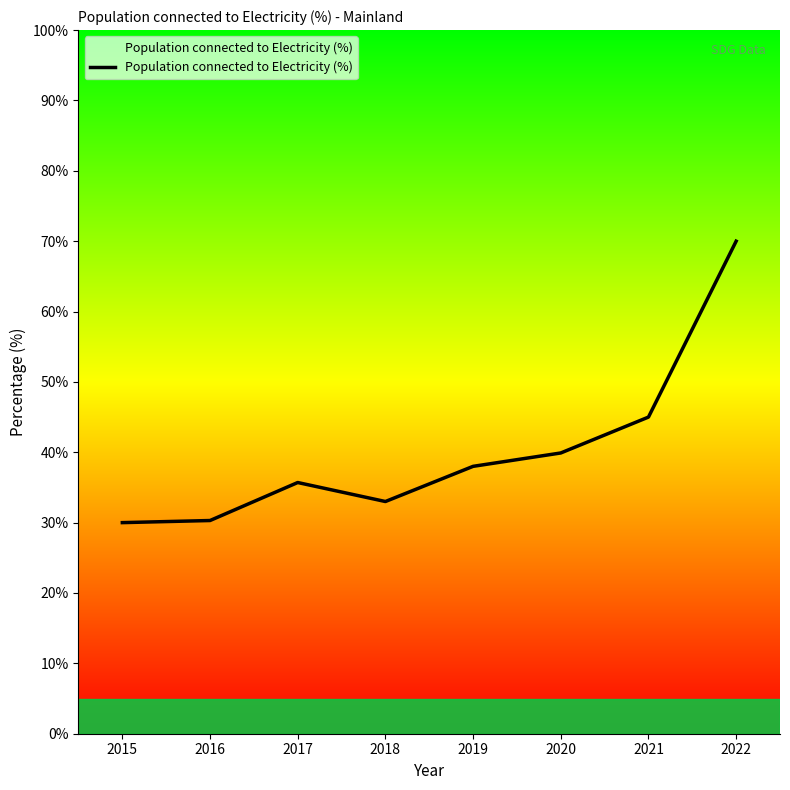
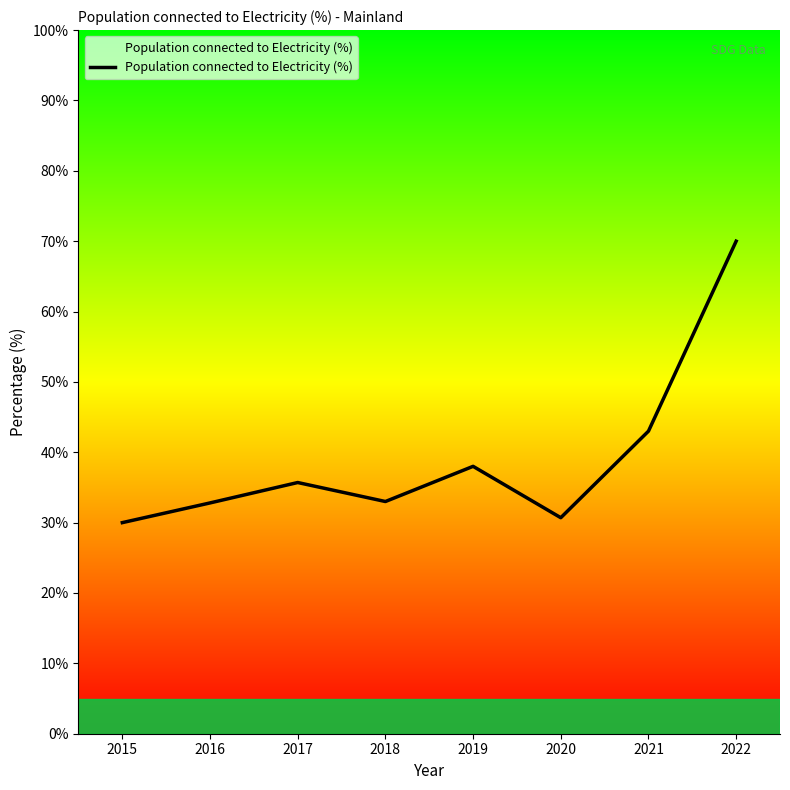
2016: 30% -> 33%
2020: 40% -> 31%
2021: 45% -> 43%
